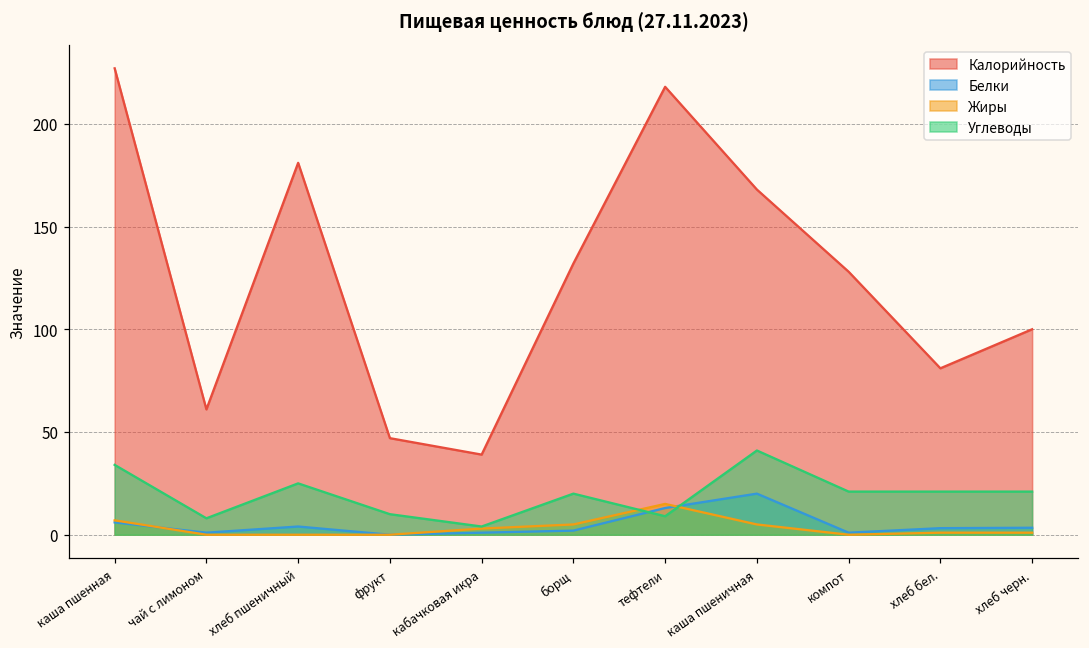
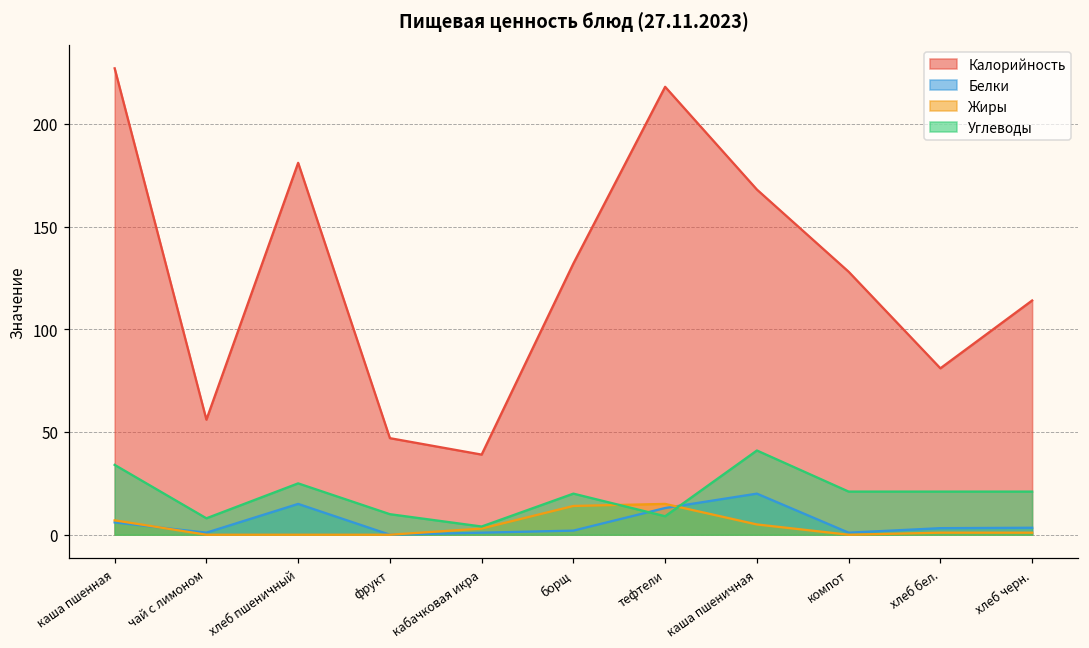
Калорийность, чай с лимоном: 61 -> 56
Белки, хлеб пшеничный: 4 -> 15
Жиры, борщ: 5 -> 14
Калорийность, хлеб черн.: 100 -> 114
